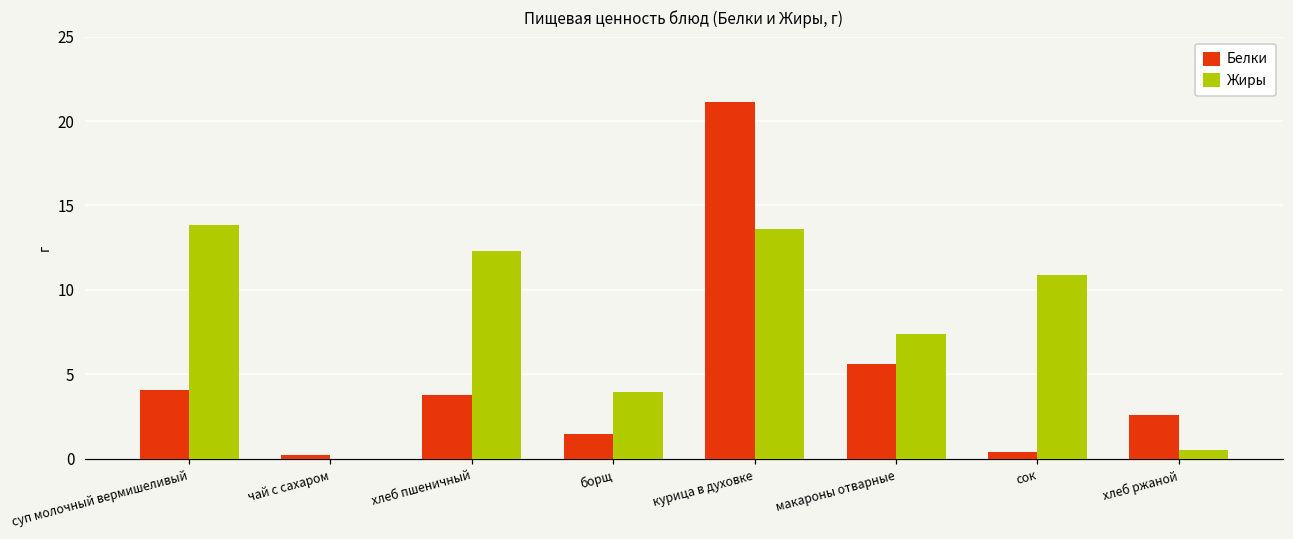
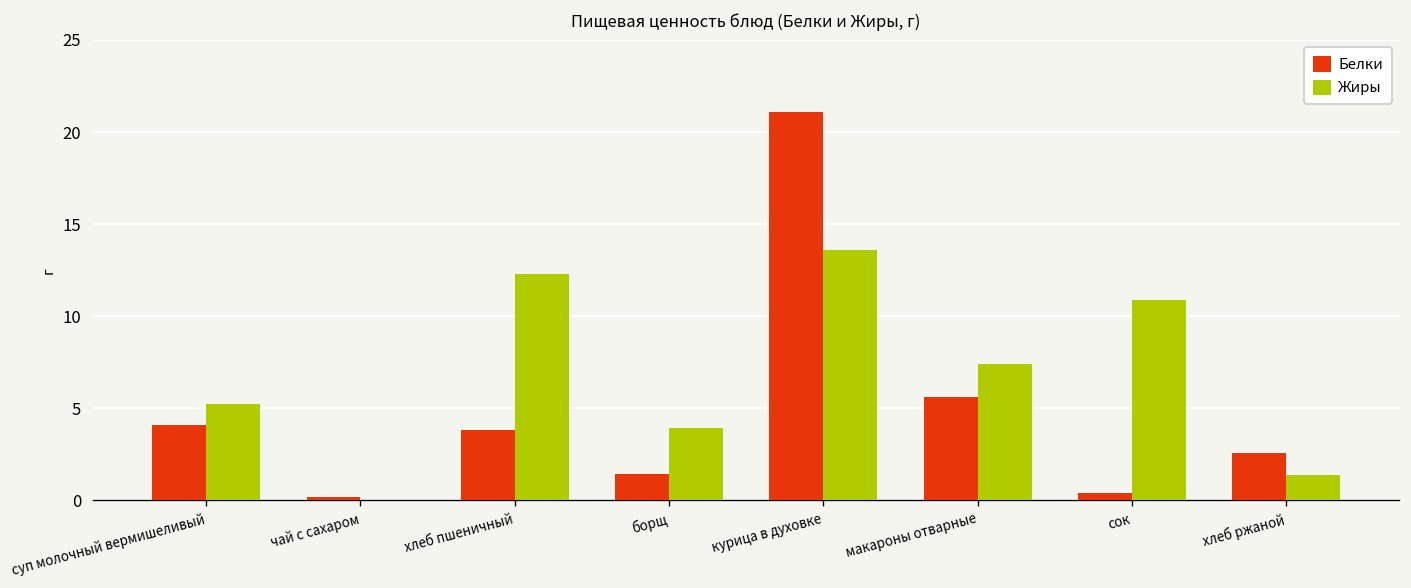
Жиры, суп молочный вермишеливый: 13.9 -> 5.2
Жиры, хлеб ржаной: 0.5 -> 1.4
